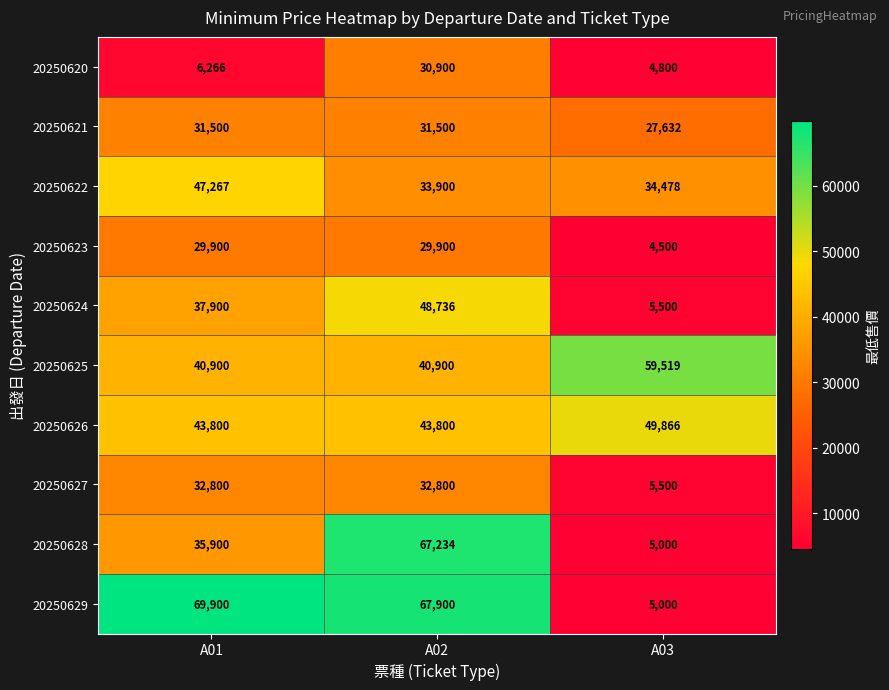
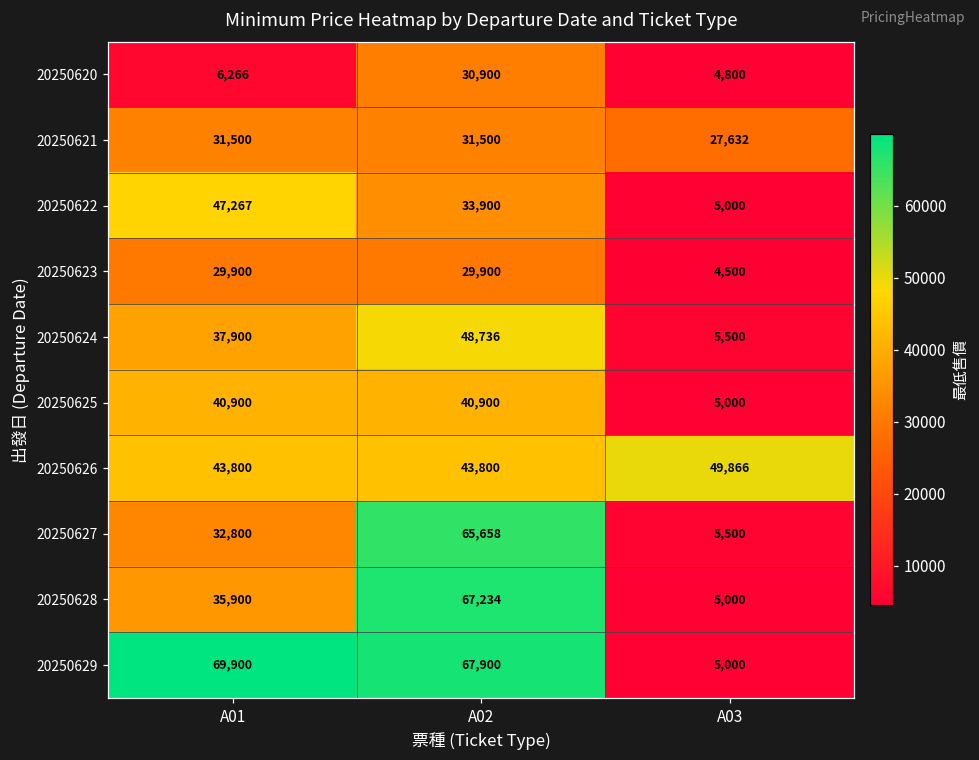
20250622, A03: 34,478 -> 5,000
20250625, A03: 59,519 -> 5,000
20250627, A02: 32,800 -> 65,658
